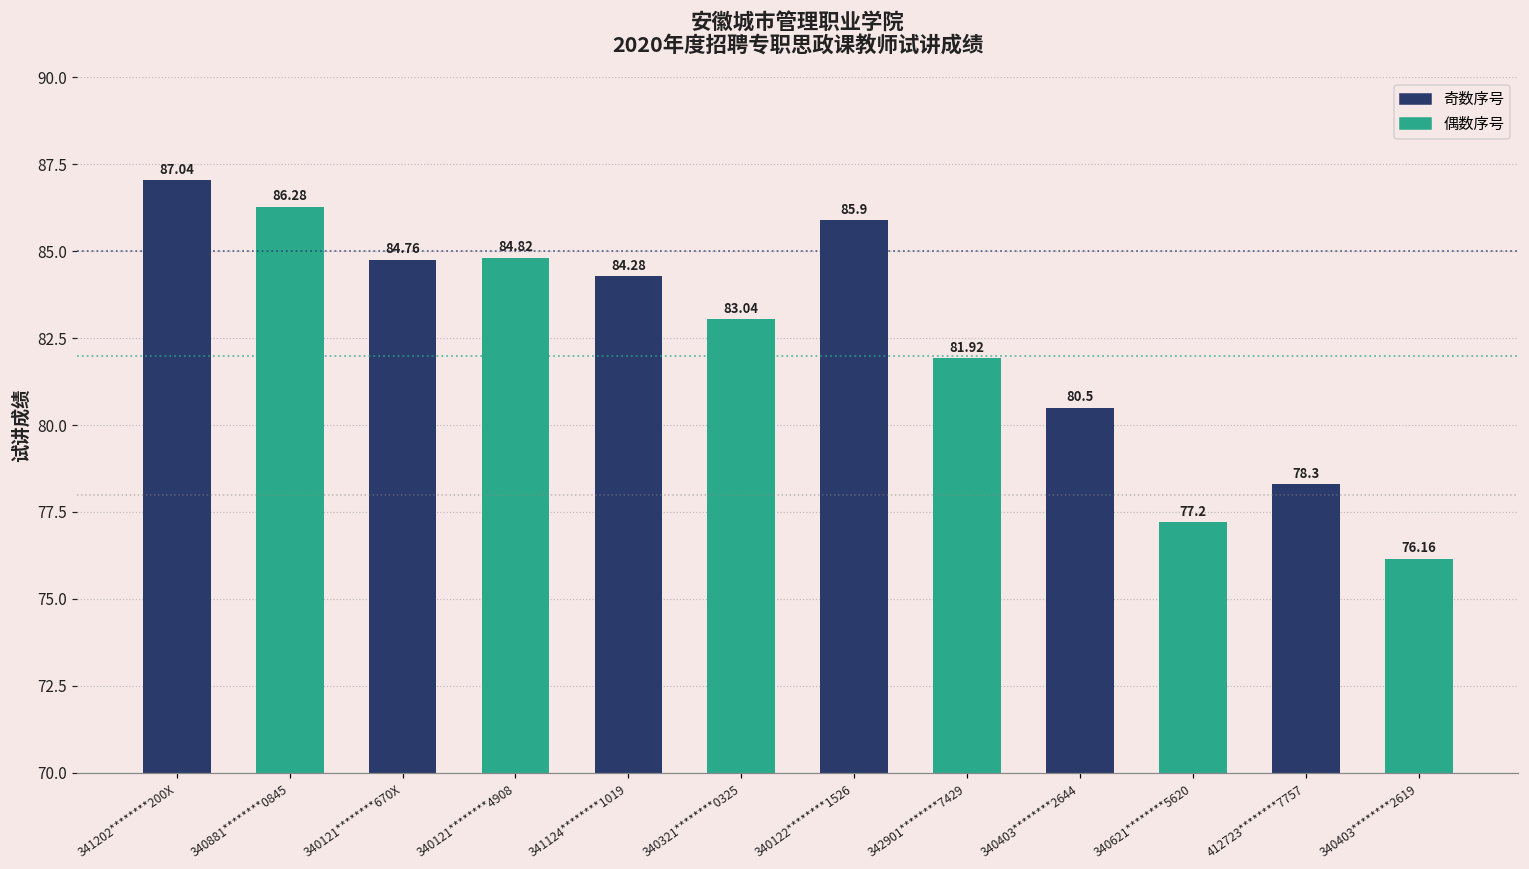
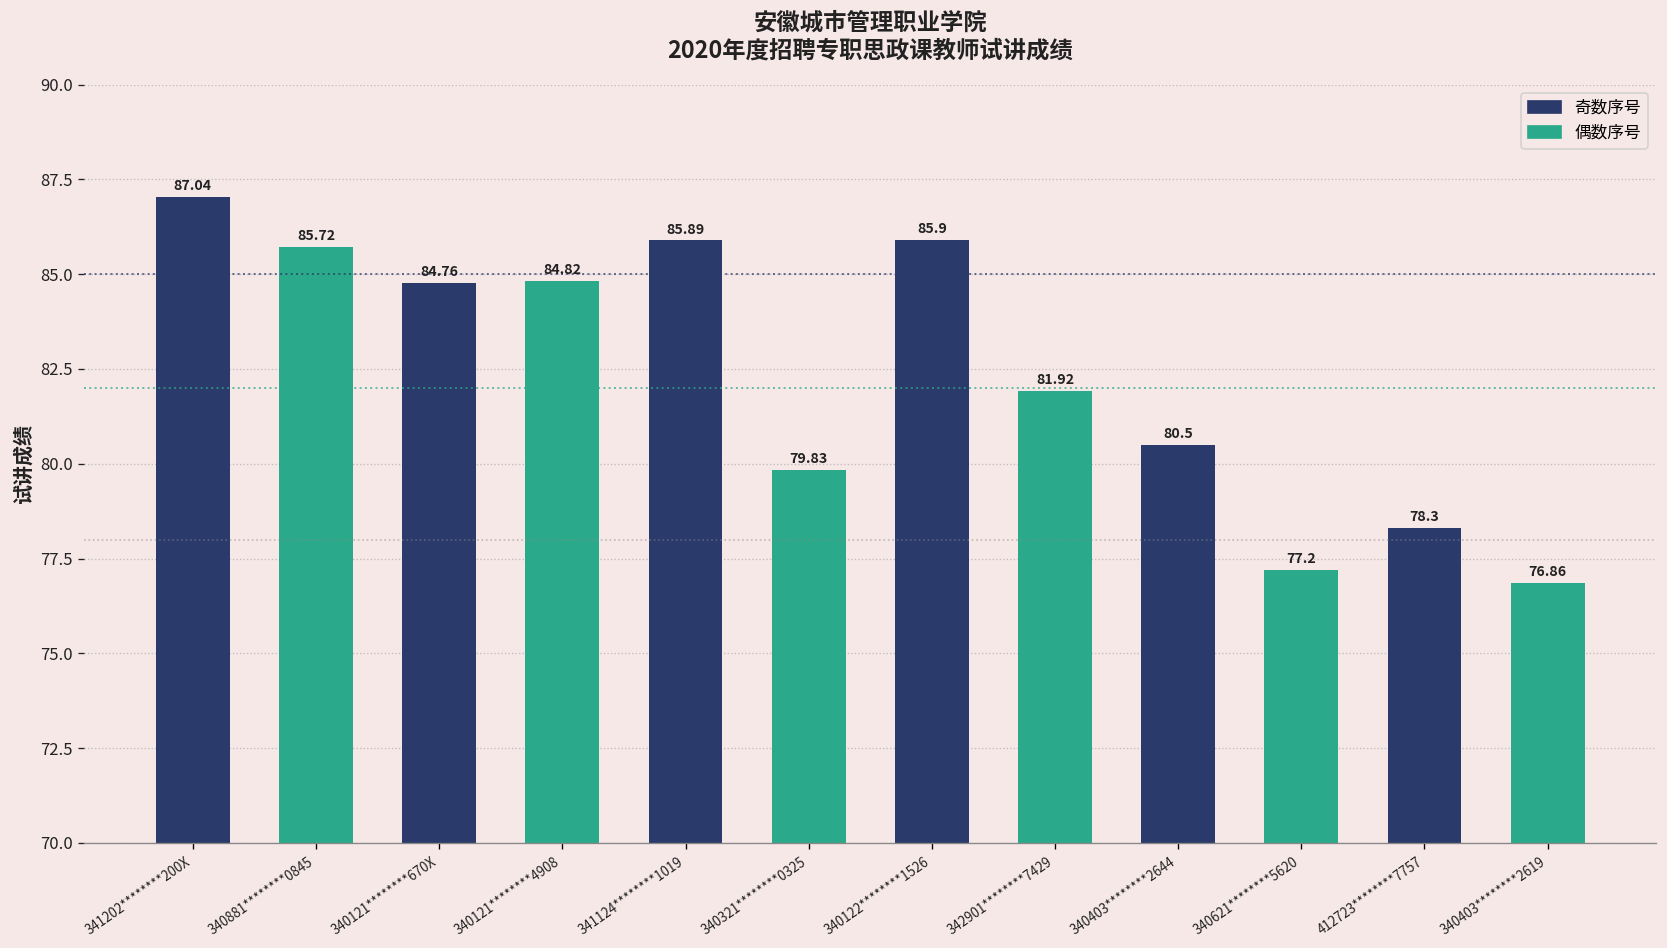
340881********0845: 86.28 -> 85.72
341124********1019: 84.28 -> 85.89
340321********0325: 83.04 -> 79.83
340403********2619: 76.16 -> 76.86
